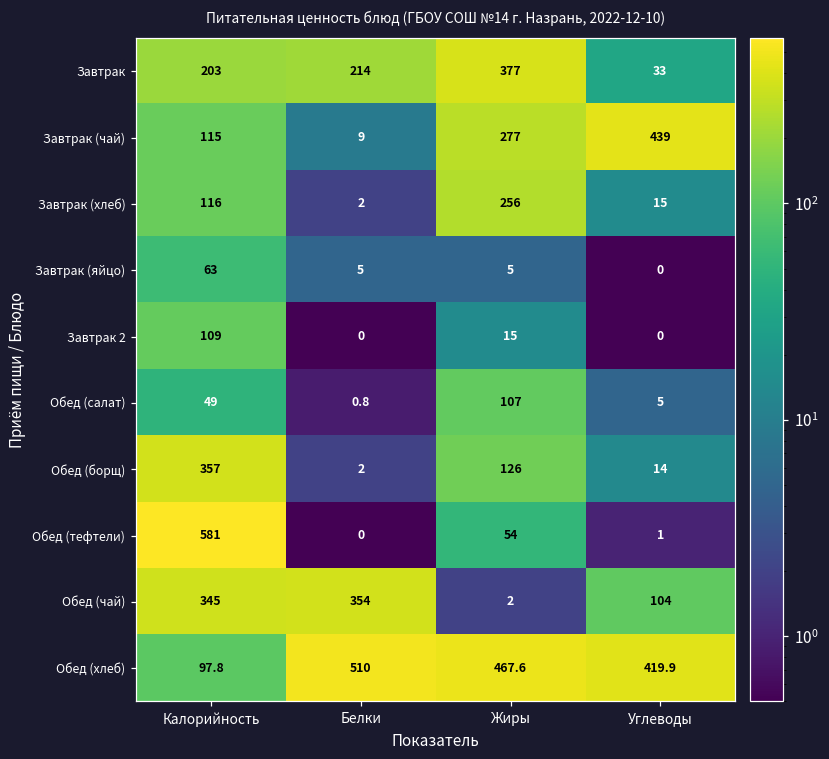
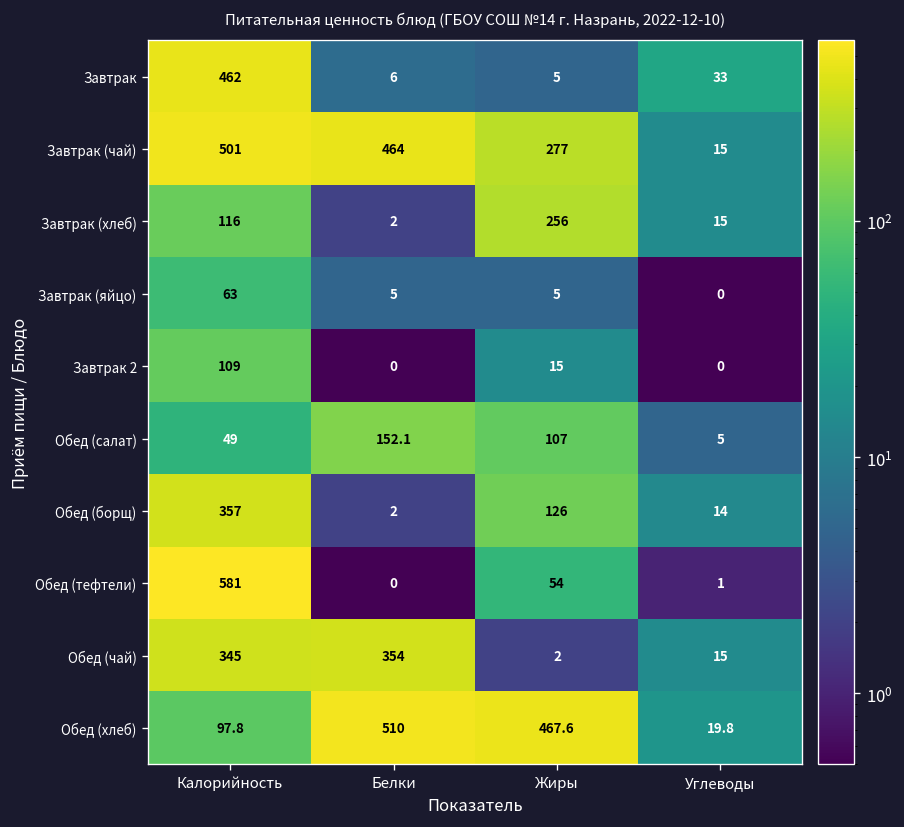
Завтрак, Калорийность: 203 -> 462
Завтрак, Белки: 214 -> 6
Завтрак, Жиры: 377 -> 5
Завтрак (чай), Калорийность: 115 -> 501
Завтрак (чай), Белки: 9 -> 464
Завтрак (чай), Углеводы: 439 -> 15
Обед (салат), Белки: 0.8 -> 152.1
Обед (чай), Углеводы: 104 -> 15
Обед (хлеб), Углеводы: 419.9 -> 19.8
